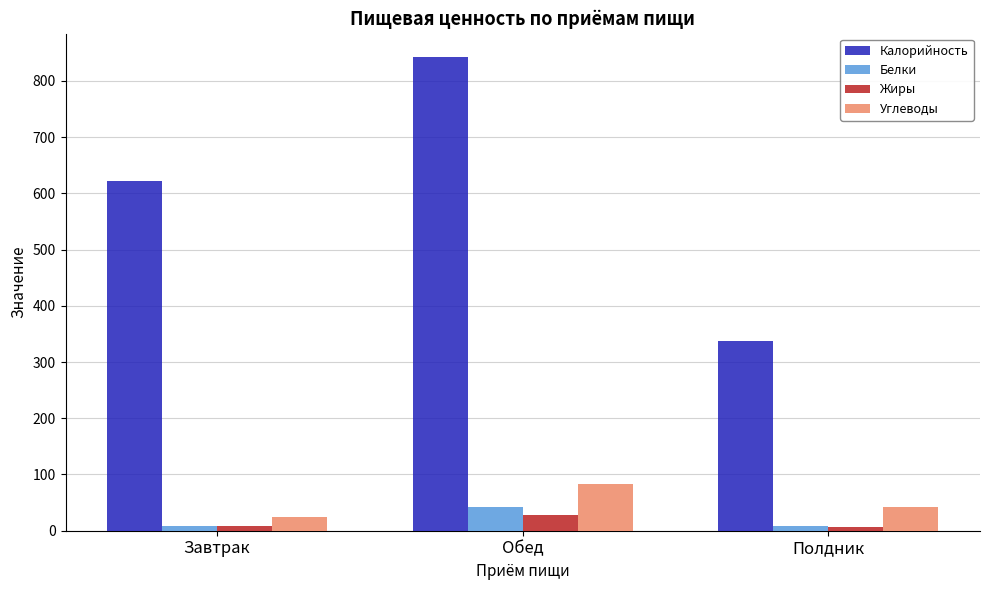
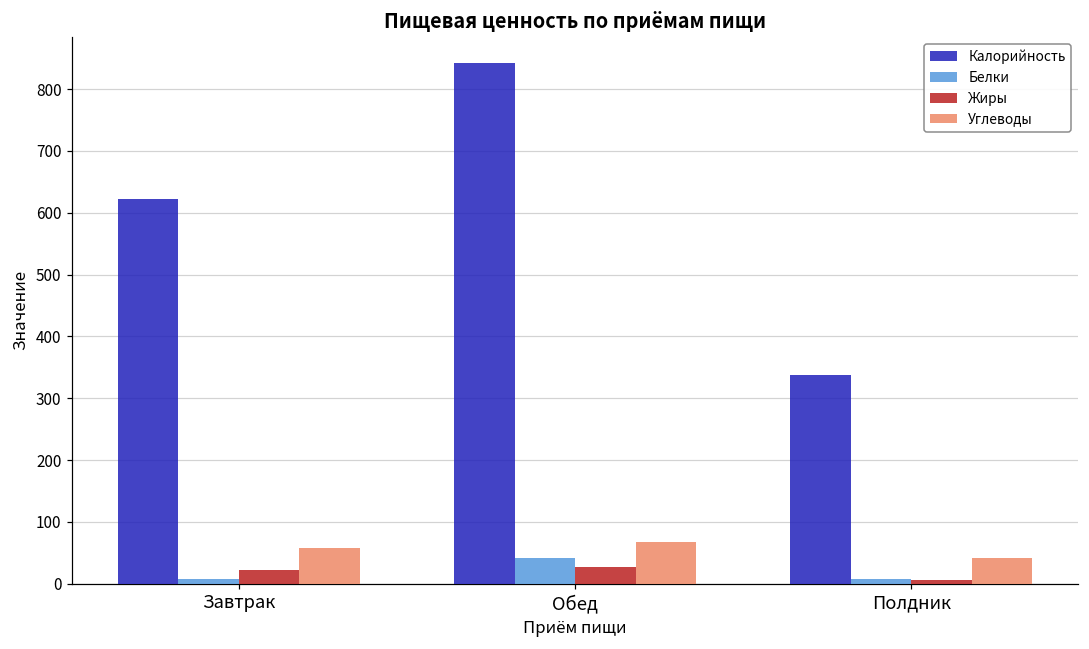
Жиры, Завтрак: 10 -> 20
Углеводы, Завтрак: 20 -> 60
Углеводы, Обед: 80 -> 70
